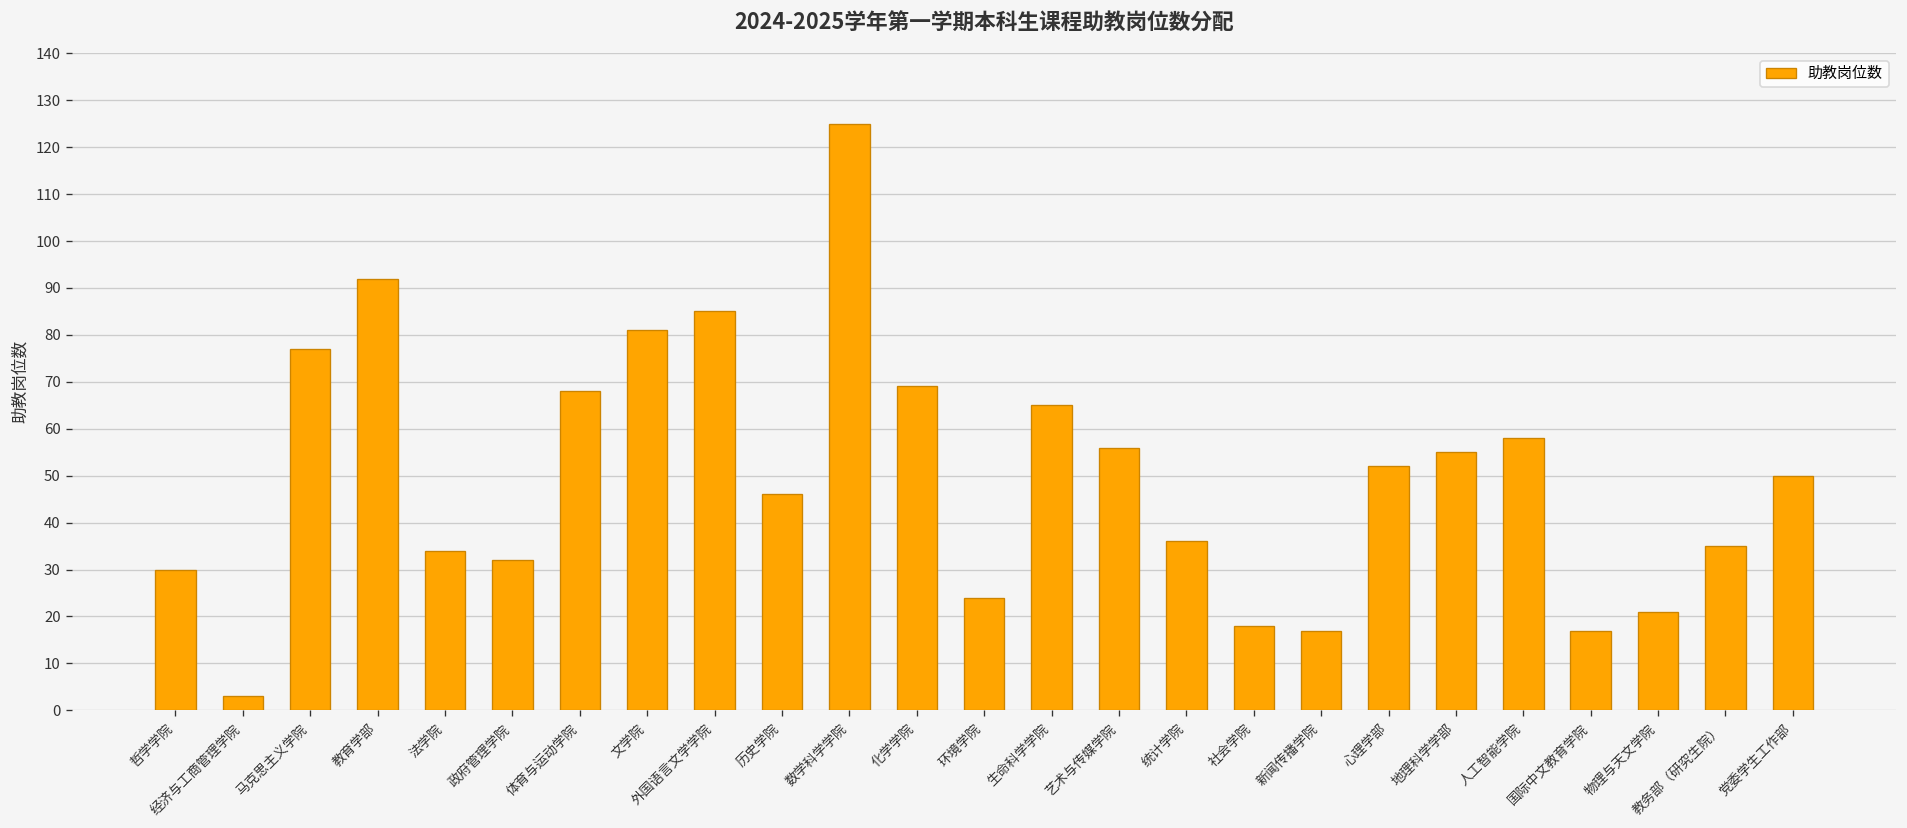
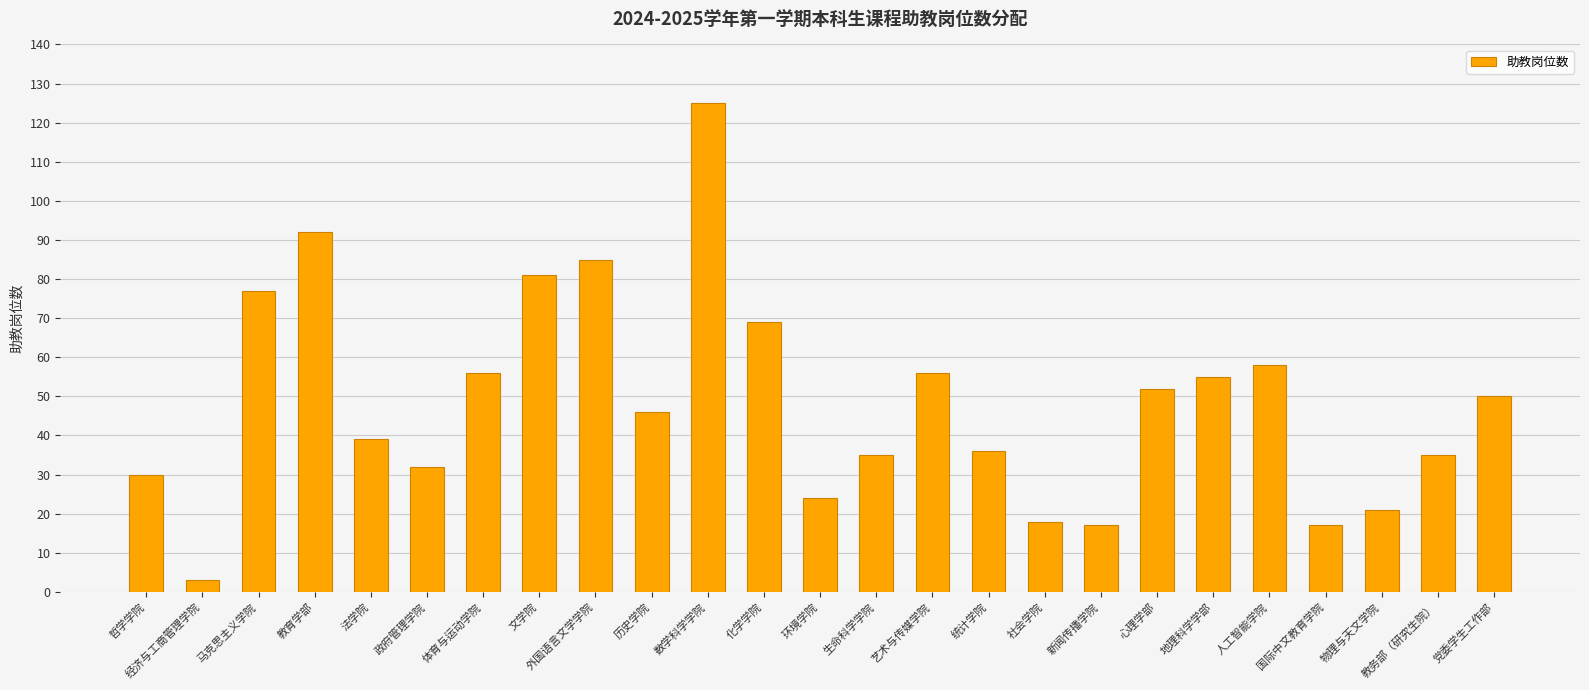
法学院: 34 -> 39
体育与运动学院: 68 -> 56
生命科学学院: 65 -> 35
